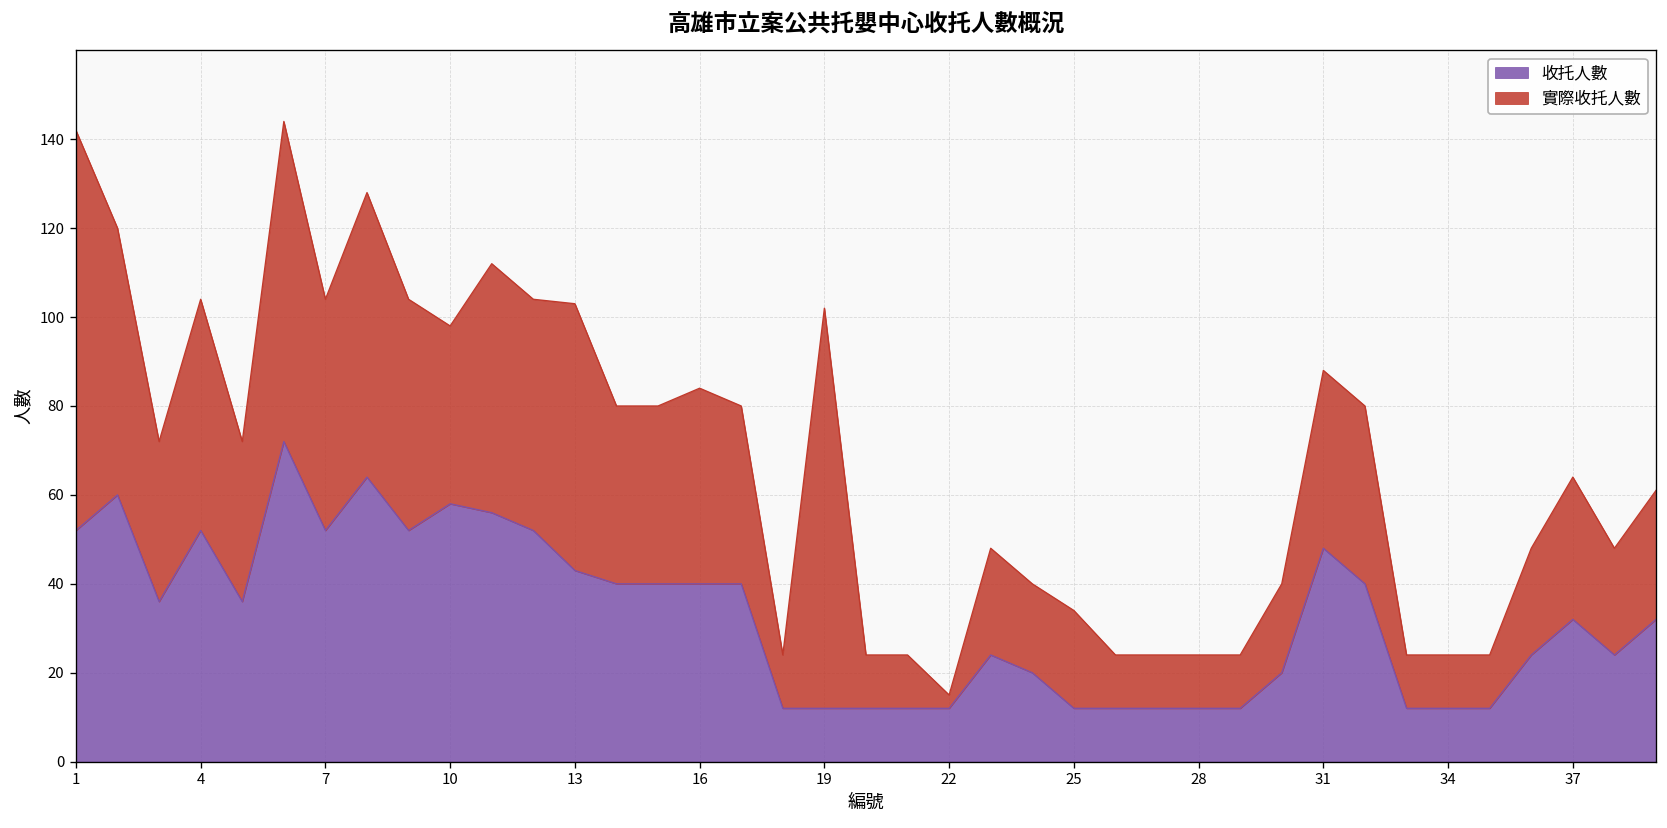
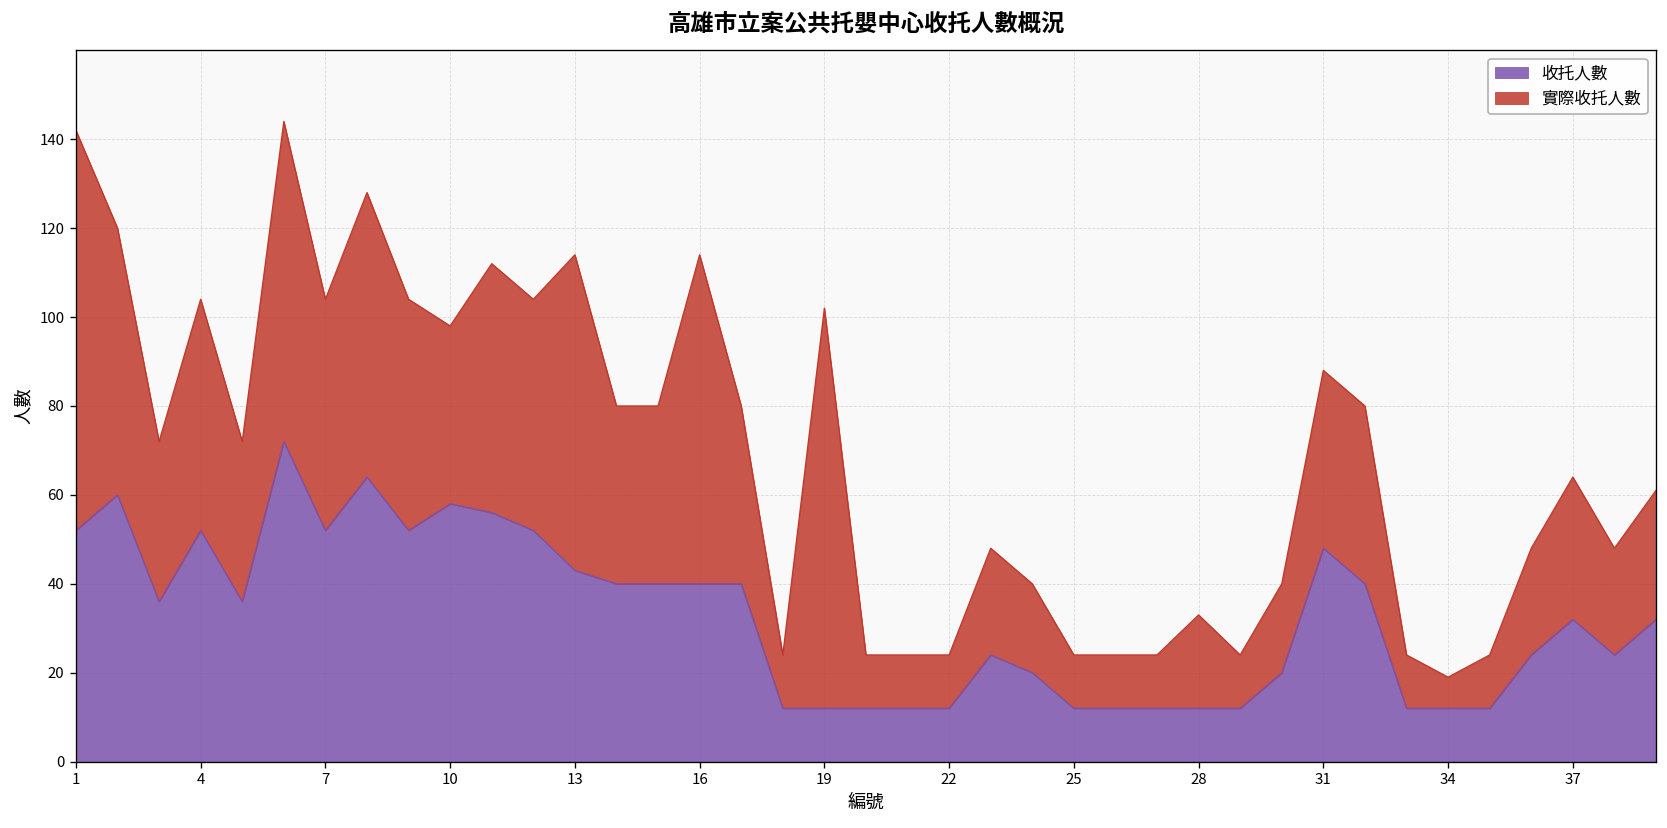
實際收托人數, 13: 60 -> 71
實際收托人數, 16: 44 -> 74
實際收托人數, 22: 3 -> 12
實際收托人數, 25: 22 -> 12
實際收托人數, 28: 12 -> 21
實際收托人數, 34: 12 -> 7
